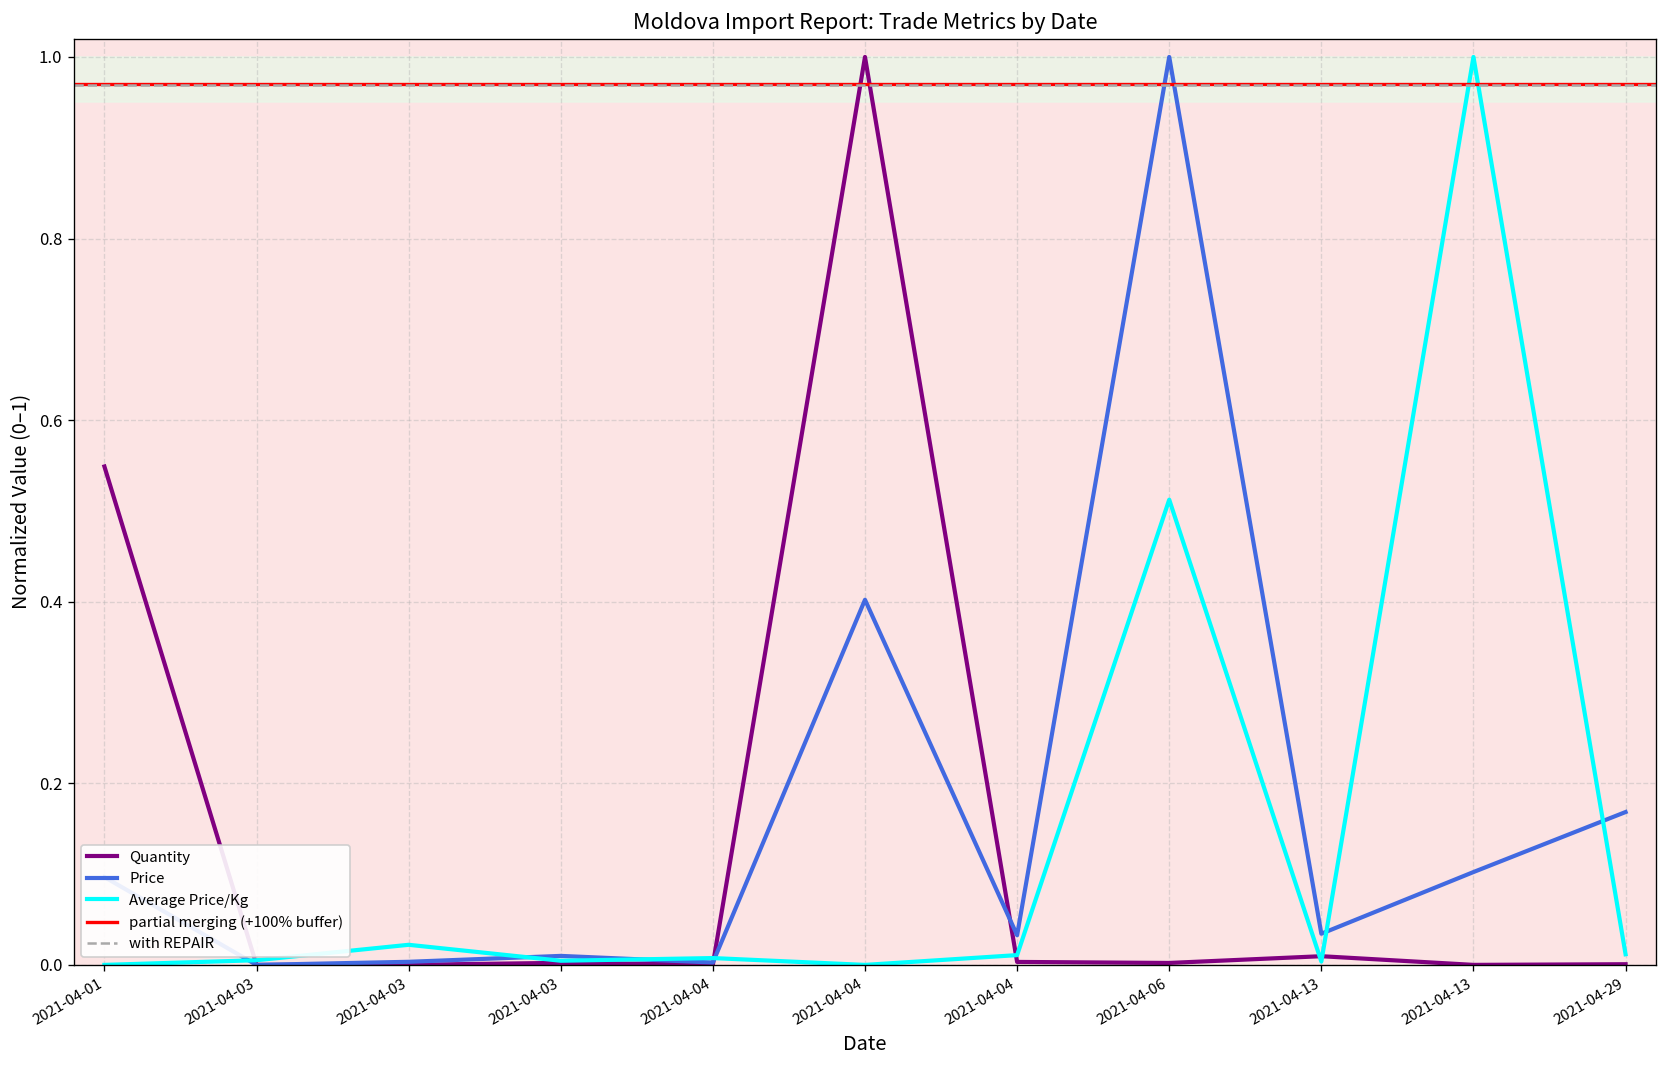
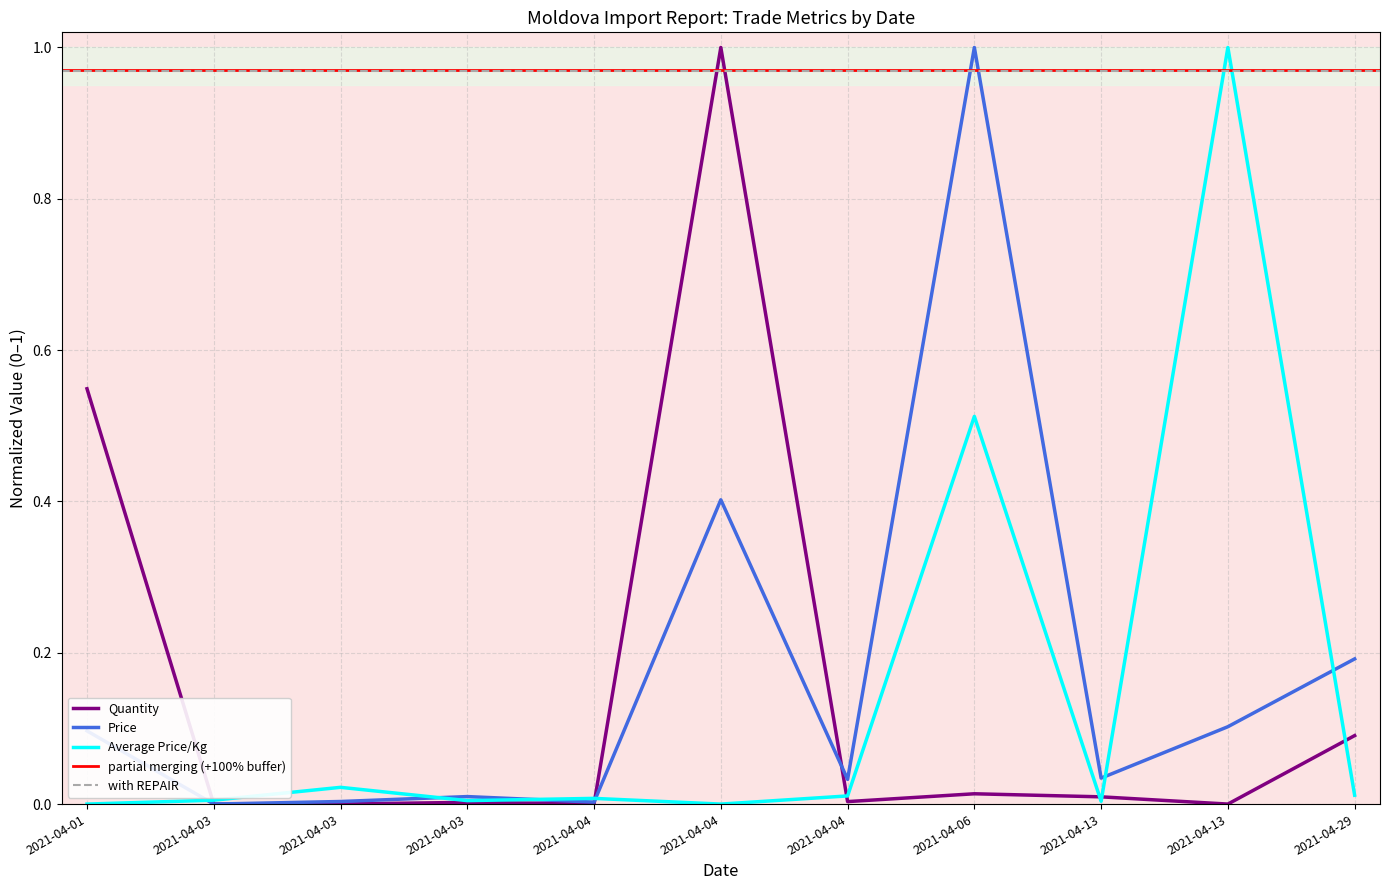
Quantity, 2021-04-06: 0.00 -> 0.01
Quantity, 2021-04-29: 0.00 -> 0.09
Price, 2021-04-29: 0.17 -> 0.19
